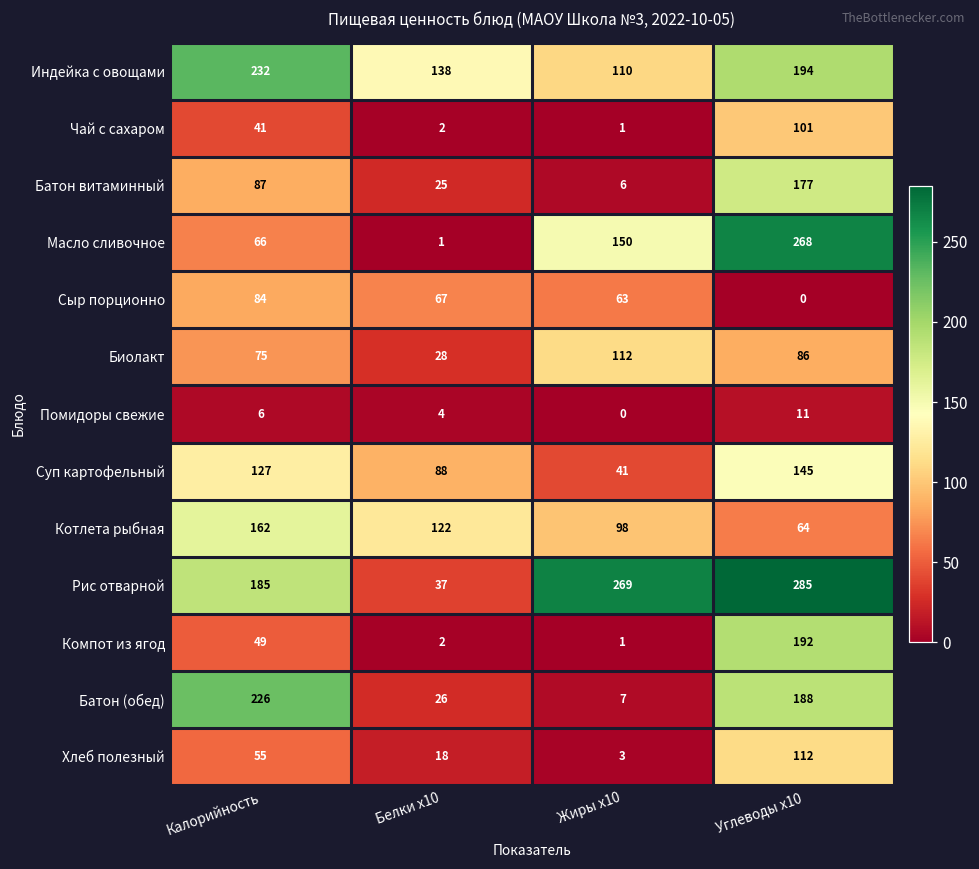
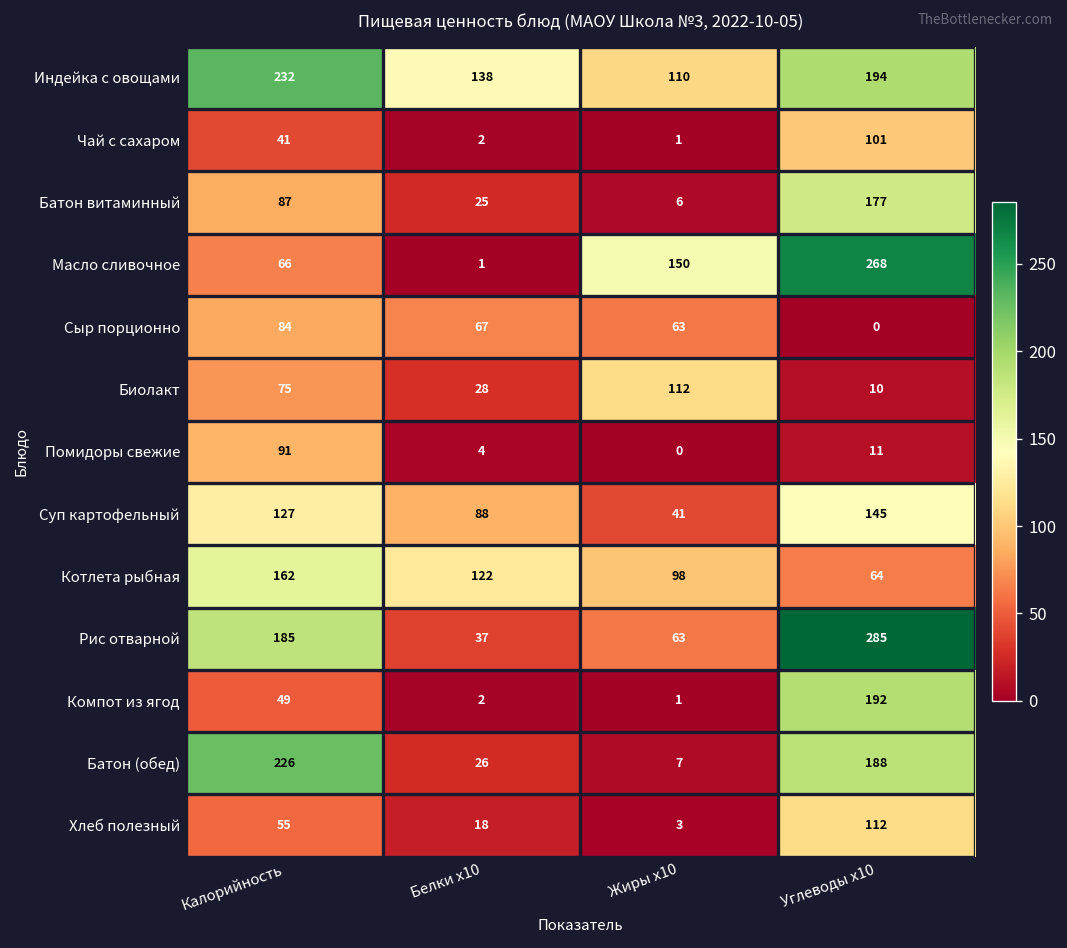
Биолакт, Углеводы x10: 86 -> 10
Помидоры свежие, Калорийность: 6 -> 91
Рис отварной, Жиры x10: 269 -> 63
